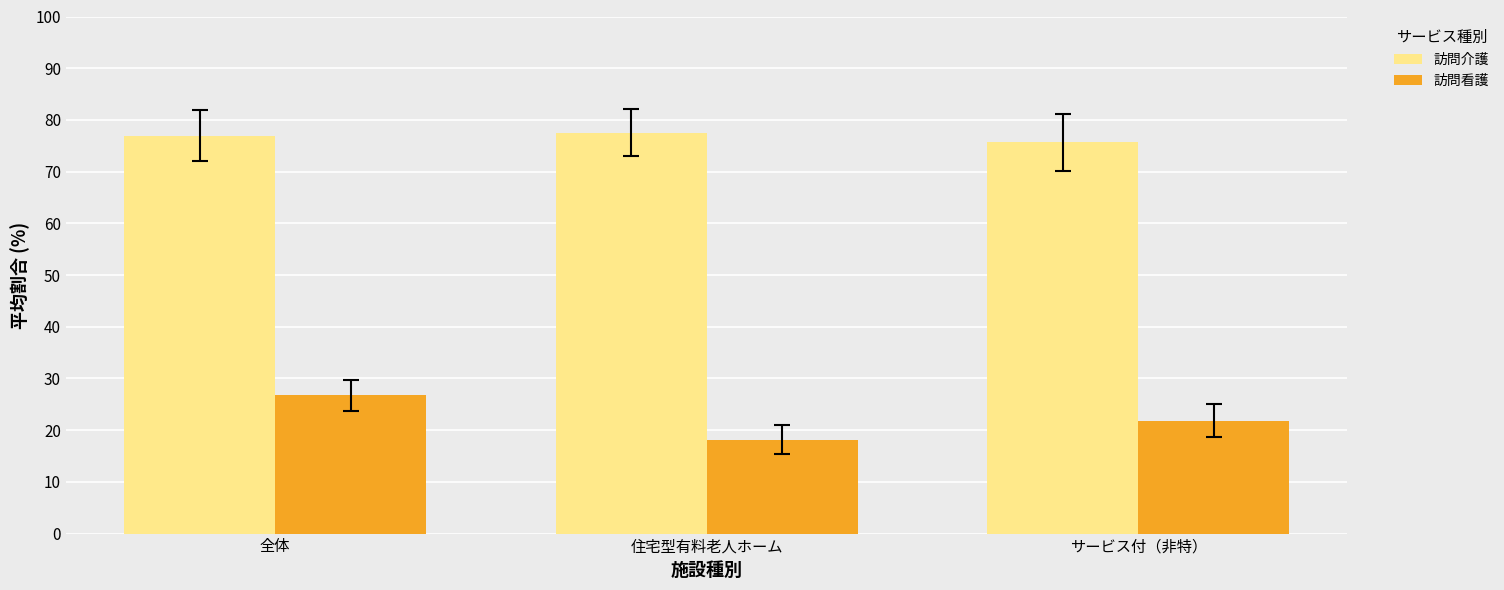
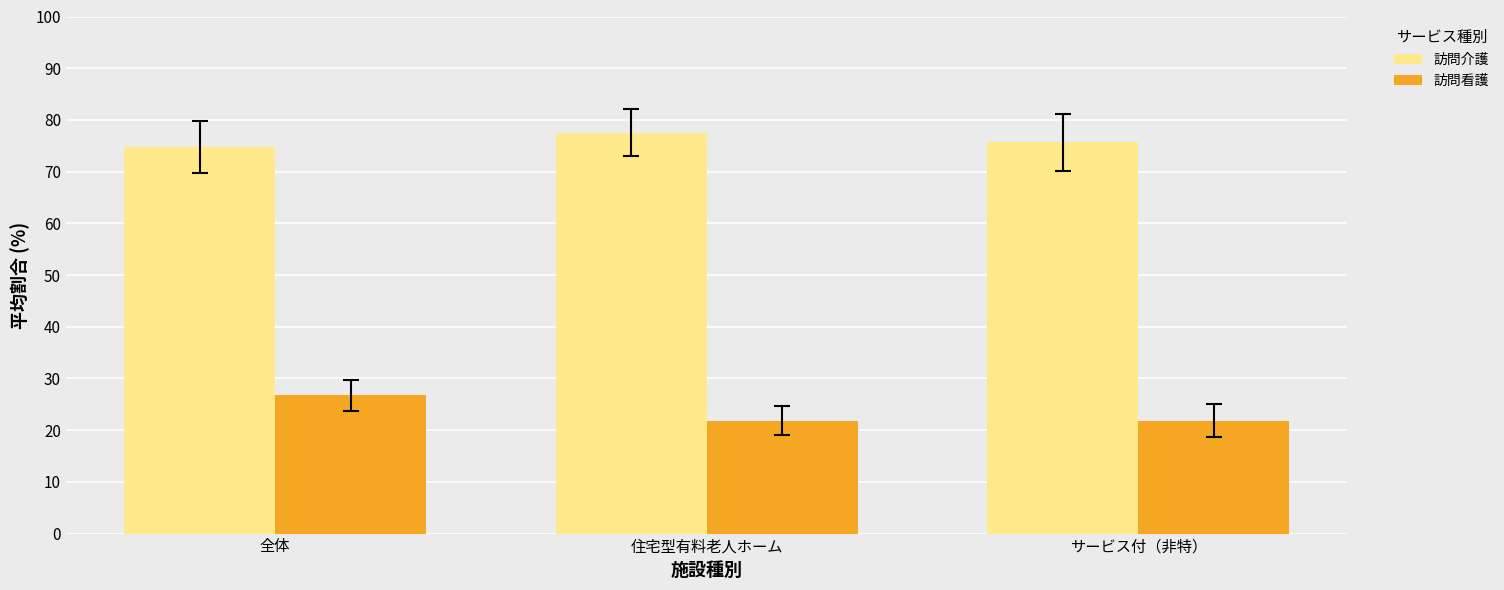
訪問介護, 全体: 77 -> 75
訪問看護, 住宅型有料老人ホーム: 18 -> 22
